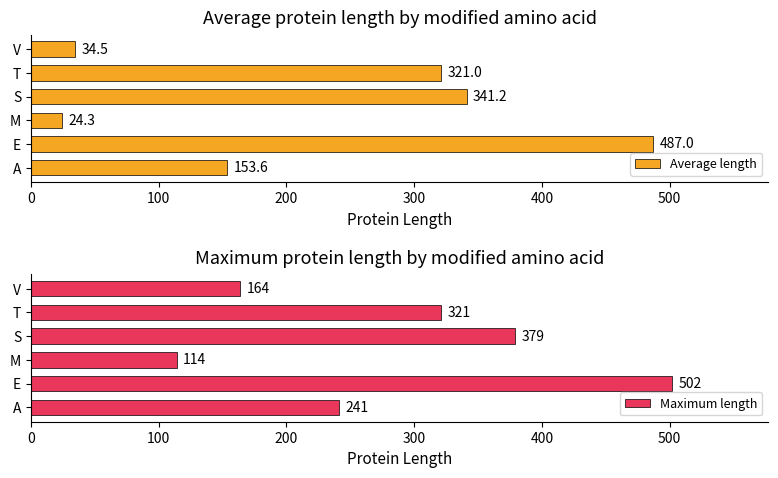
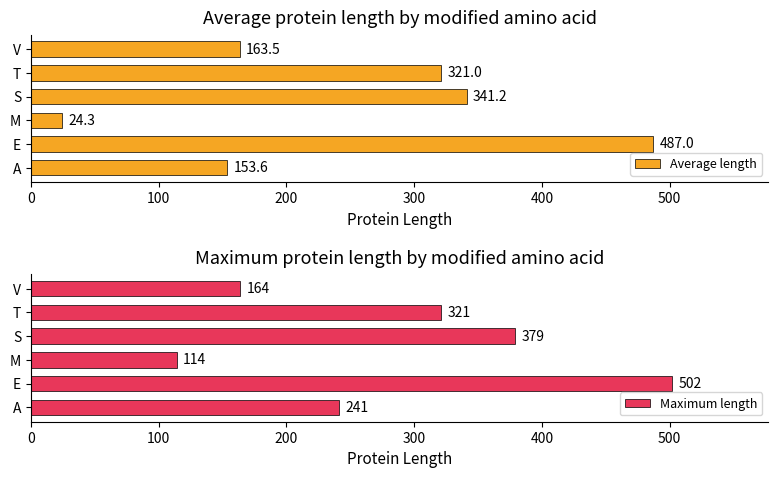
Average protein length by modified amino acid, V: 34.5 -> 163.5
